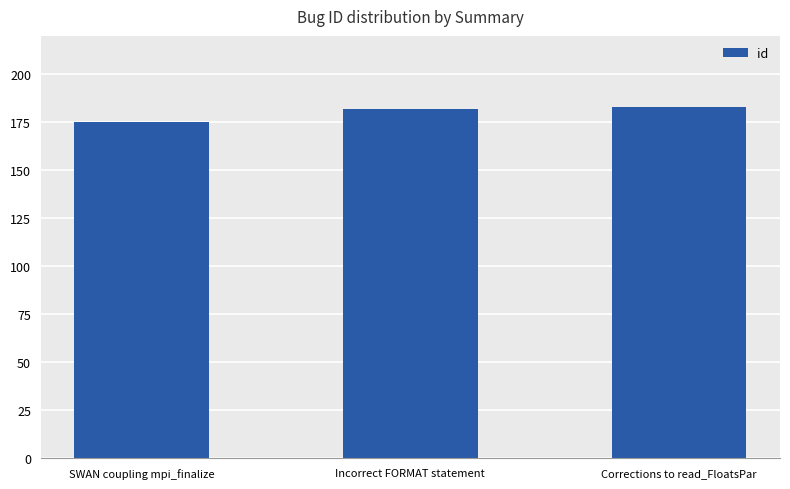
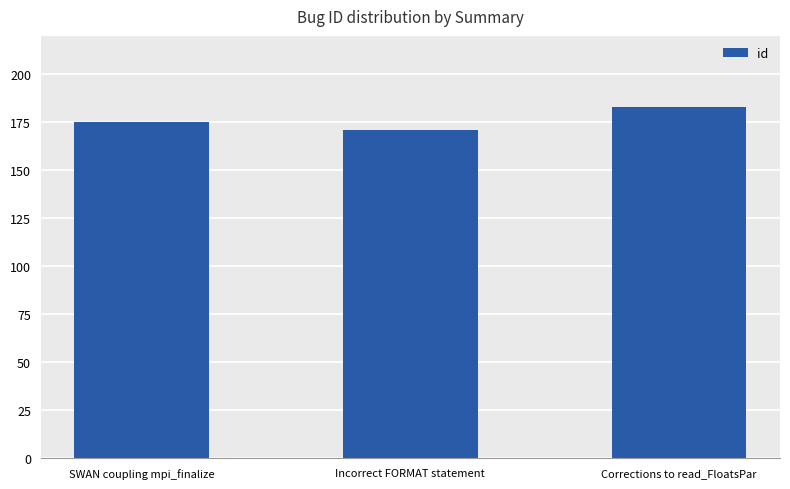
Incorrect FORMAT statement: 182 -> 171
